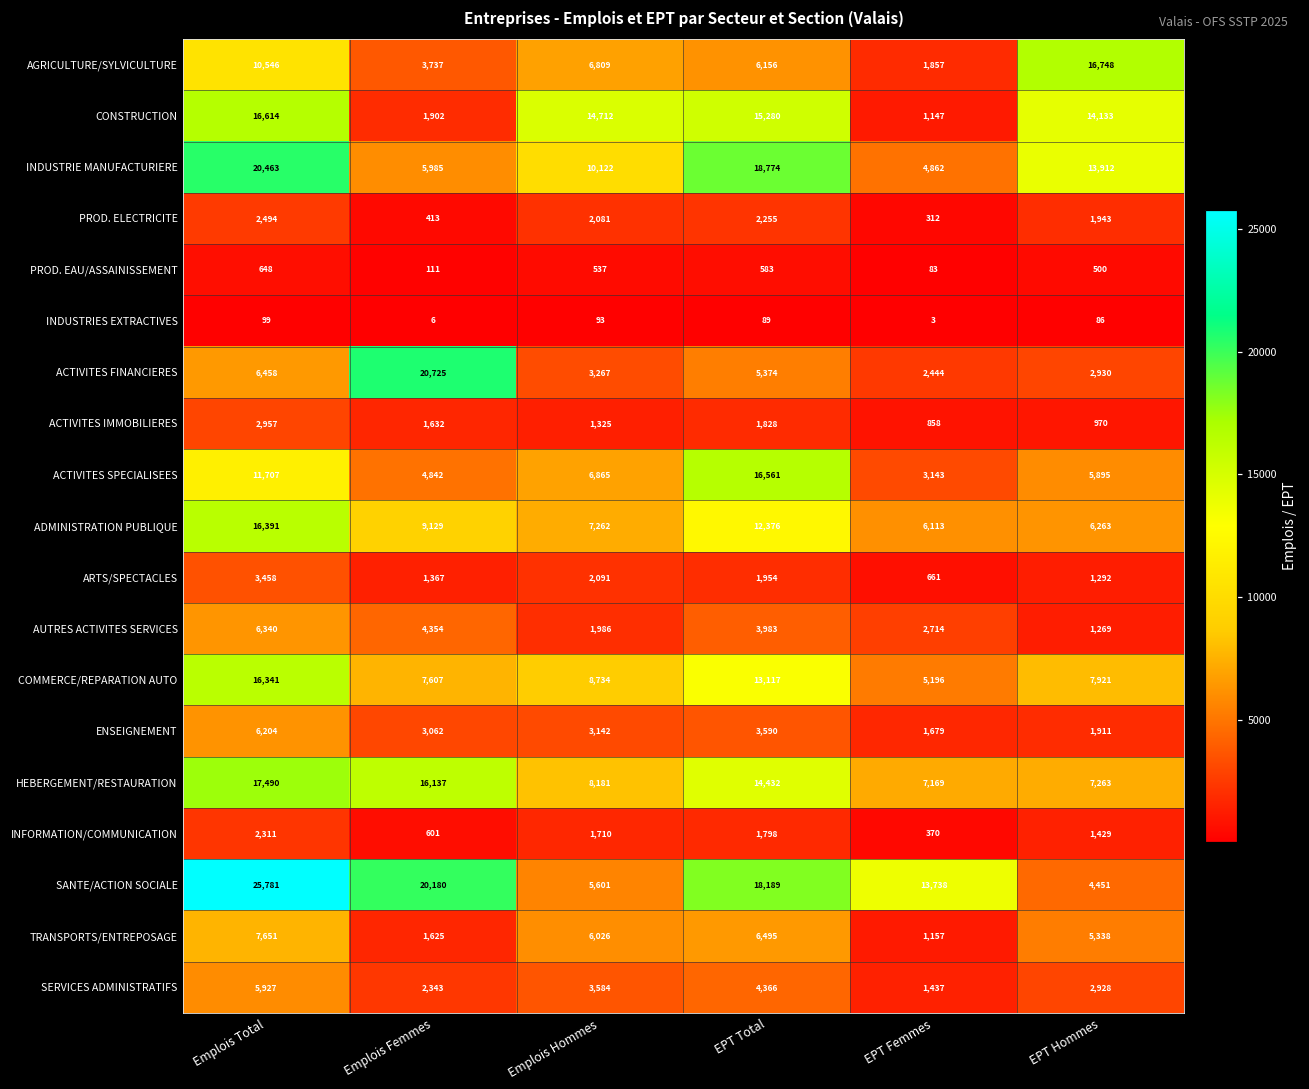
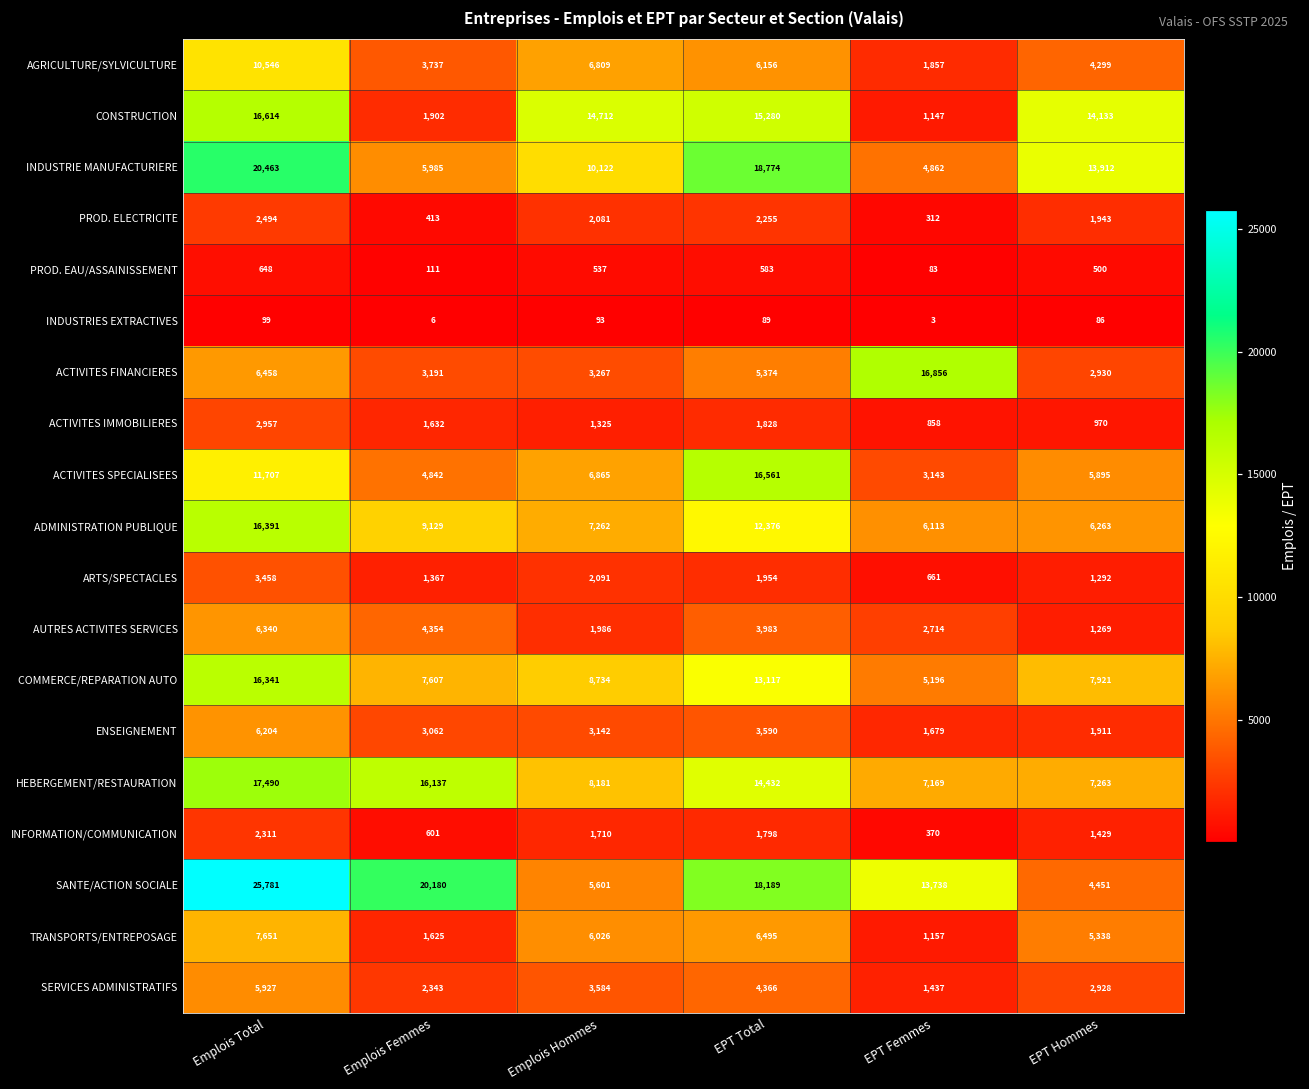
AGRICULTURE/SYLVICULTURE, EPT Hommes: 16,748 -> 4,299
ACTIVITES FINANCIERES, Emplois Femmes: 20,725 -> 3,191
ACTIVITES FINANCIERES, EPT Femmes: 2,444 -> 16,856
